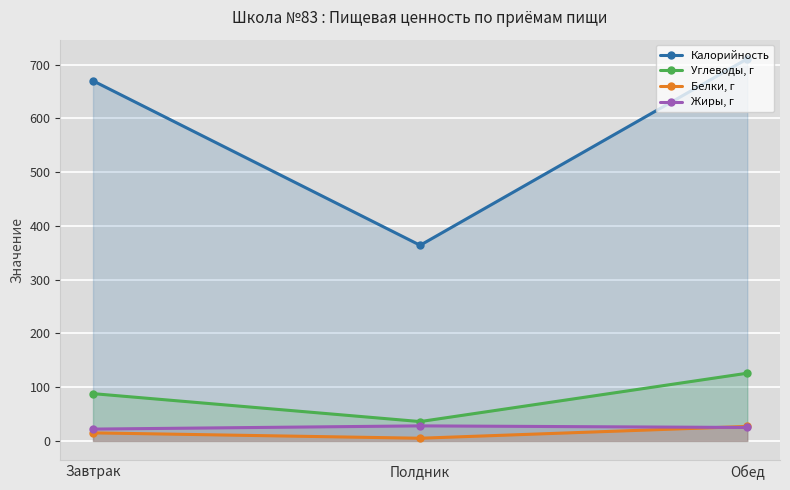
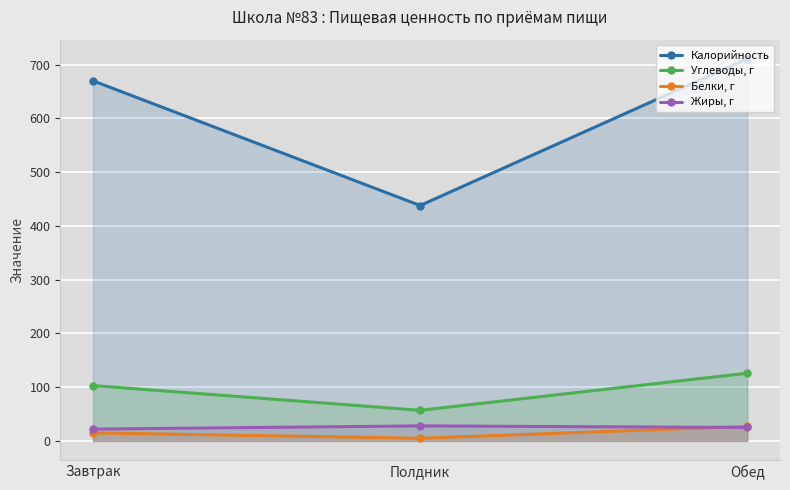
Углеводы, г, Завтрак: 90 -> 100
Калорийность, Полдник: 360 -> 440
Углеводы, г, Полдник: 40 -> 60
